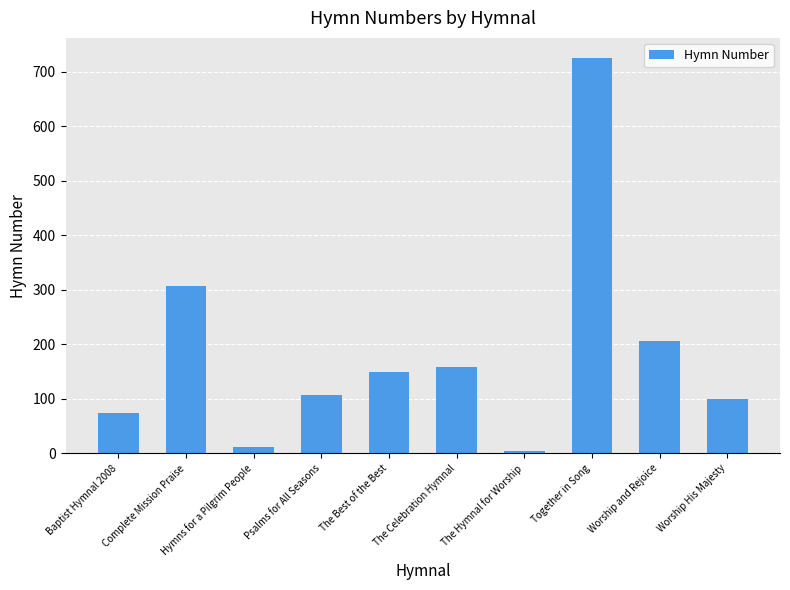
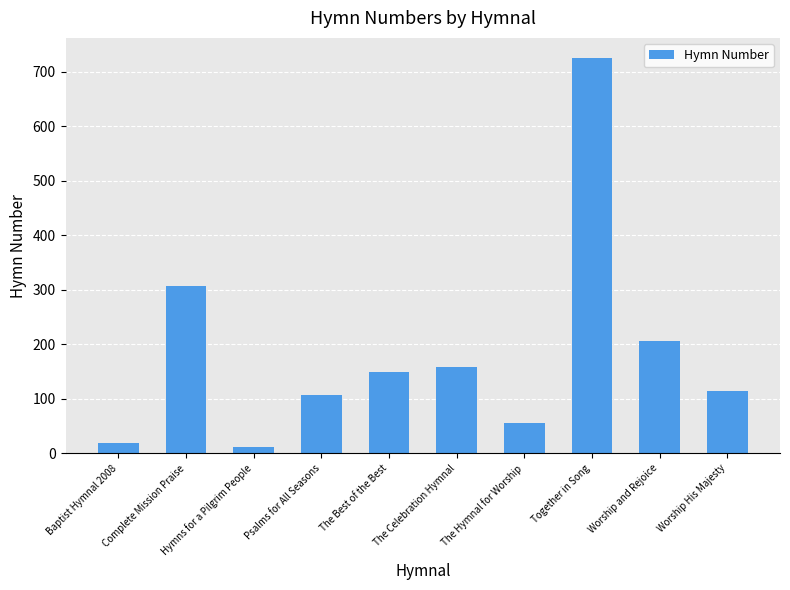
Baptist Hymnal 2008: 80 -> 20
The Hymnal for Worship: 10 -> 60
Worship His Majesty: 100 -> 110
